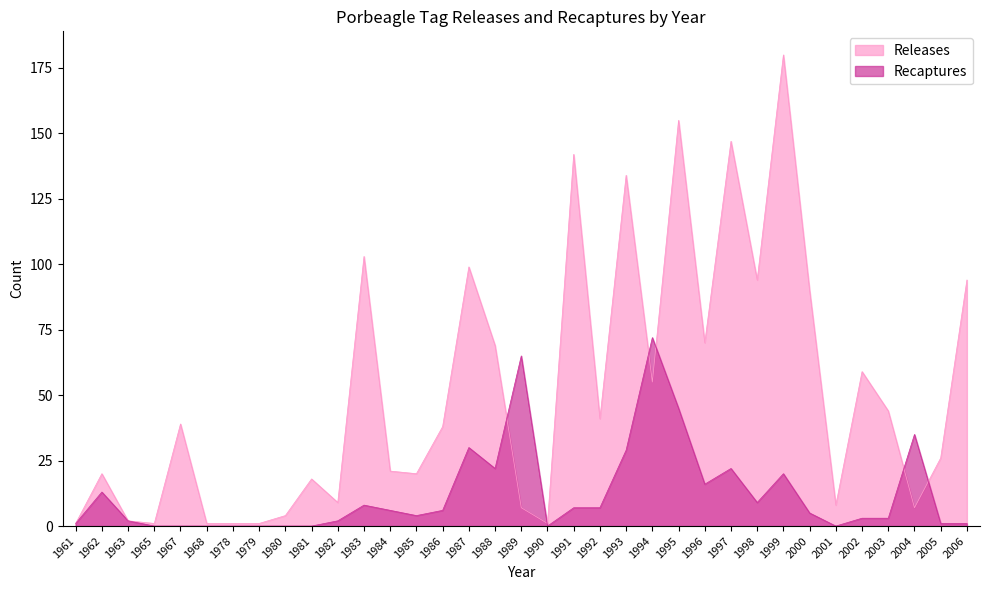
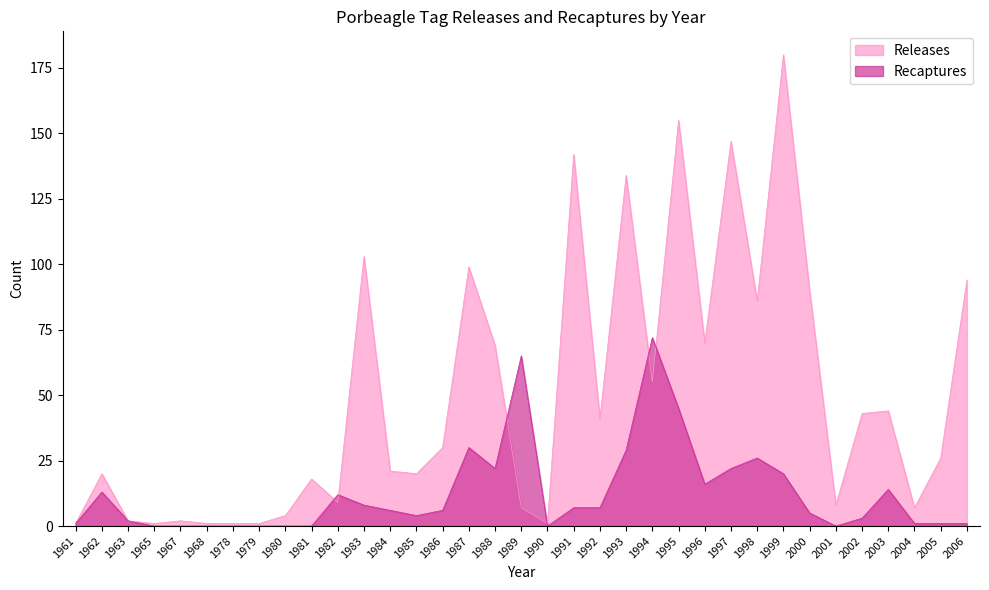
Releases, 1967: 39 -> 2
Recaptures, 1982: 2 -> 12
Releases, 1986: 38 -> 30
Releases, 1998: 94 -> 86
Recaptures, 1998: 9 -> 26
Releases, 2002: 59 -> 43
Recaptures, 2003: 3 -> 14
Recaptures, 2004: 35 -> 1
